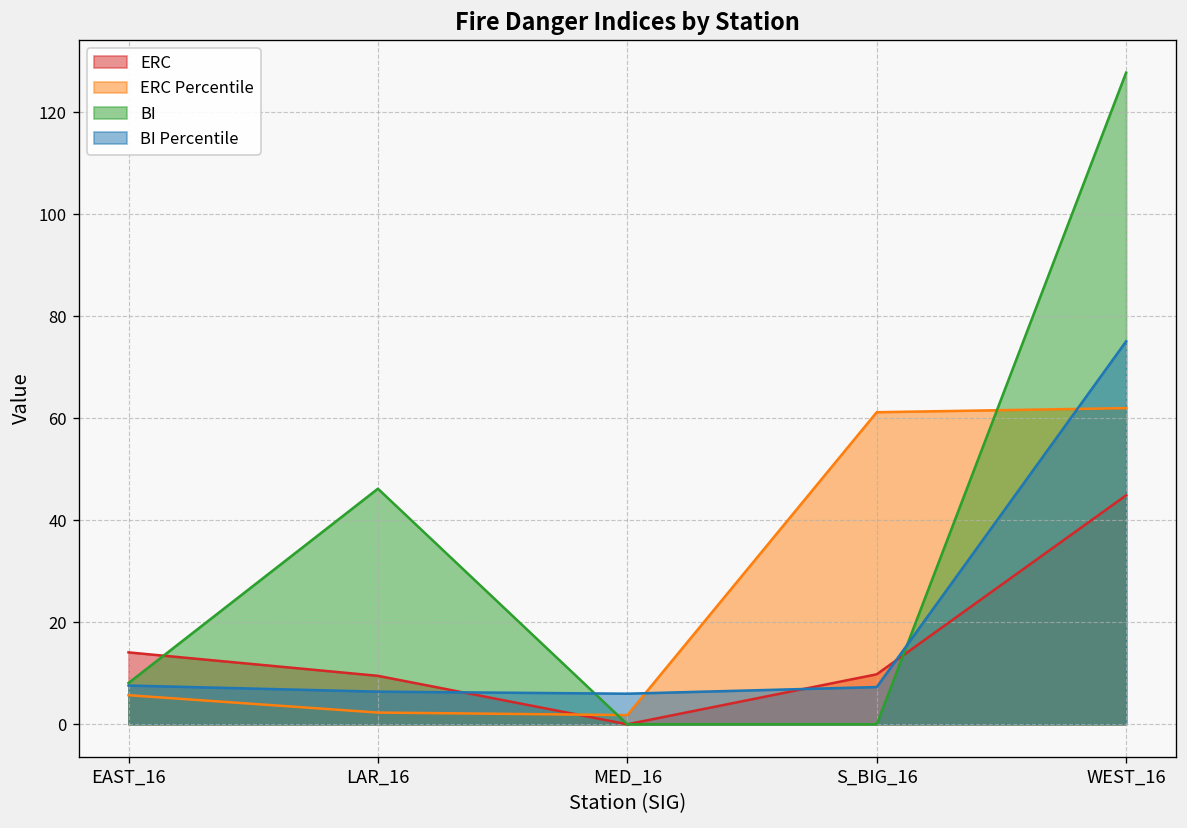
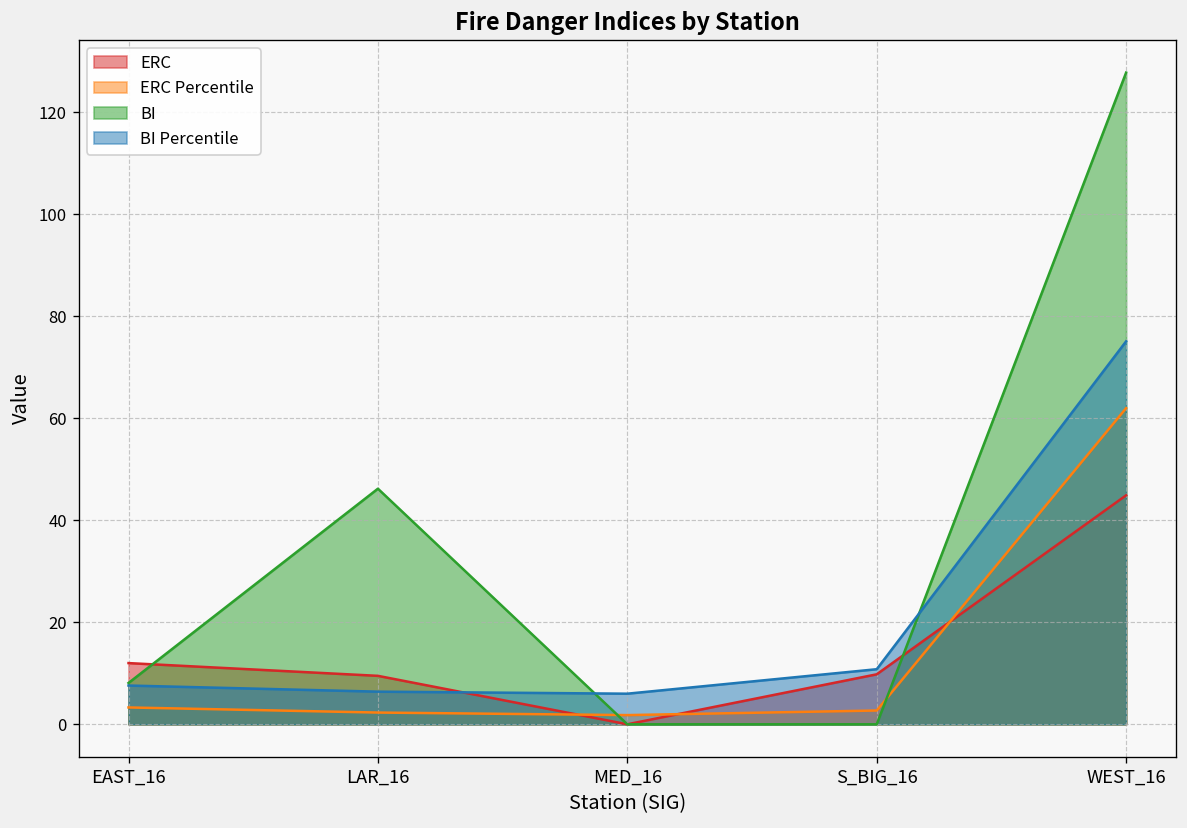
ERC, EAST_16: 14 -> 12
ERC Percentile, EAST_16: 6 -> 3
ERC Percentile, S_BIG_16: 61 -> 3
BI Percentile, S_BIG_16: 7 -> 11
